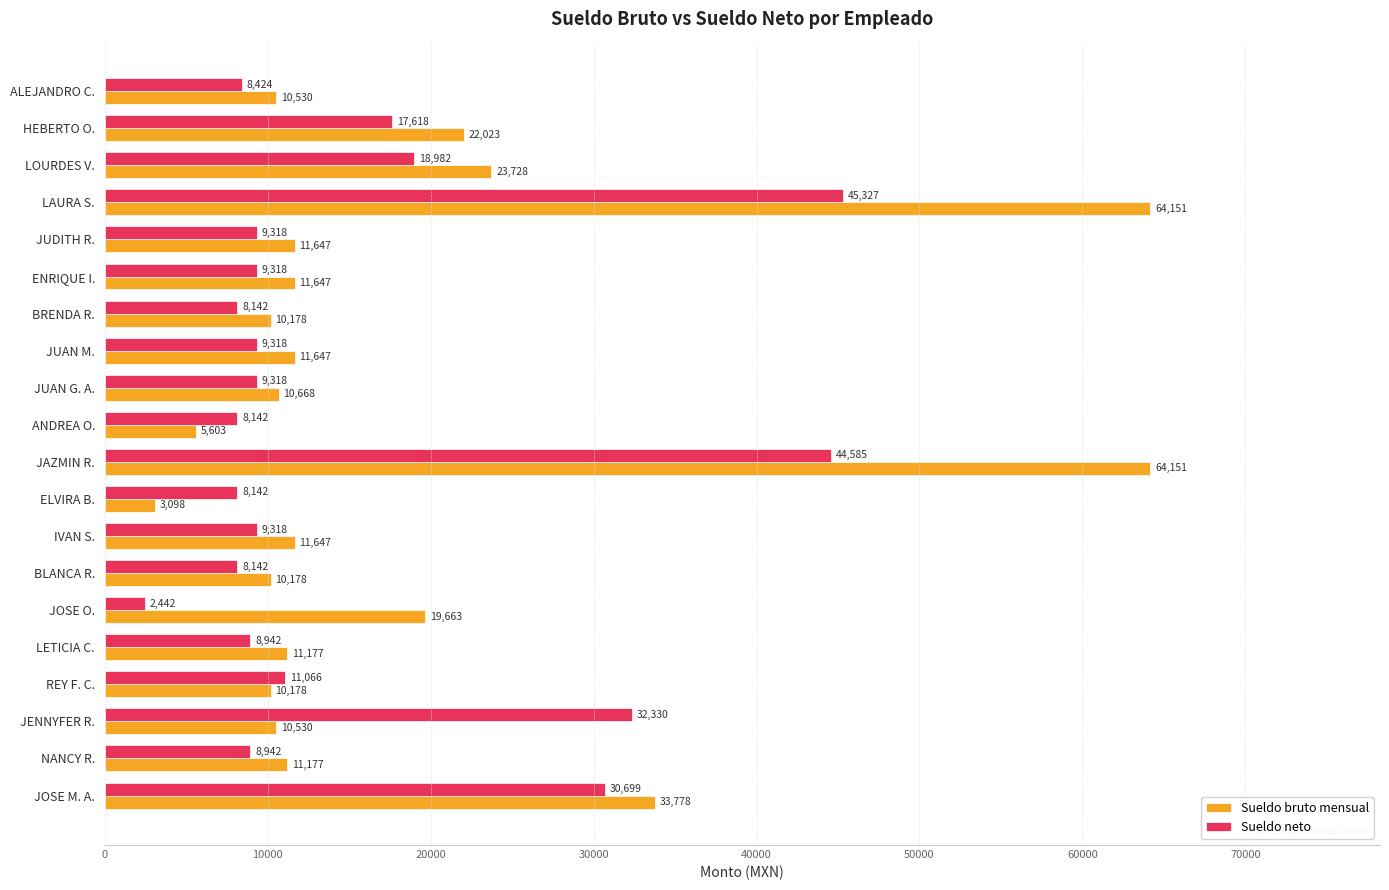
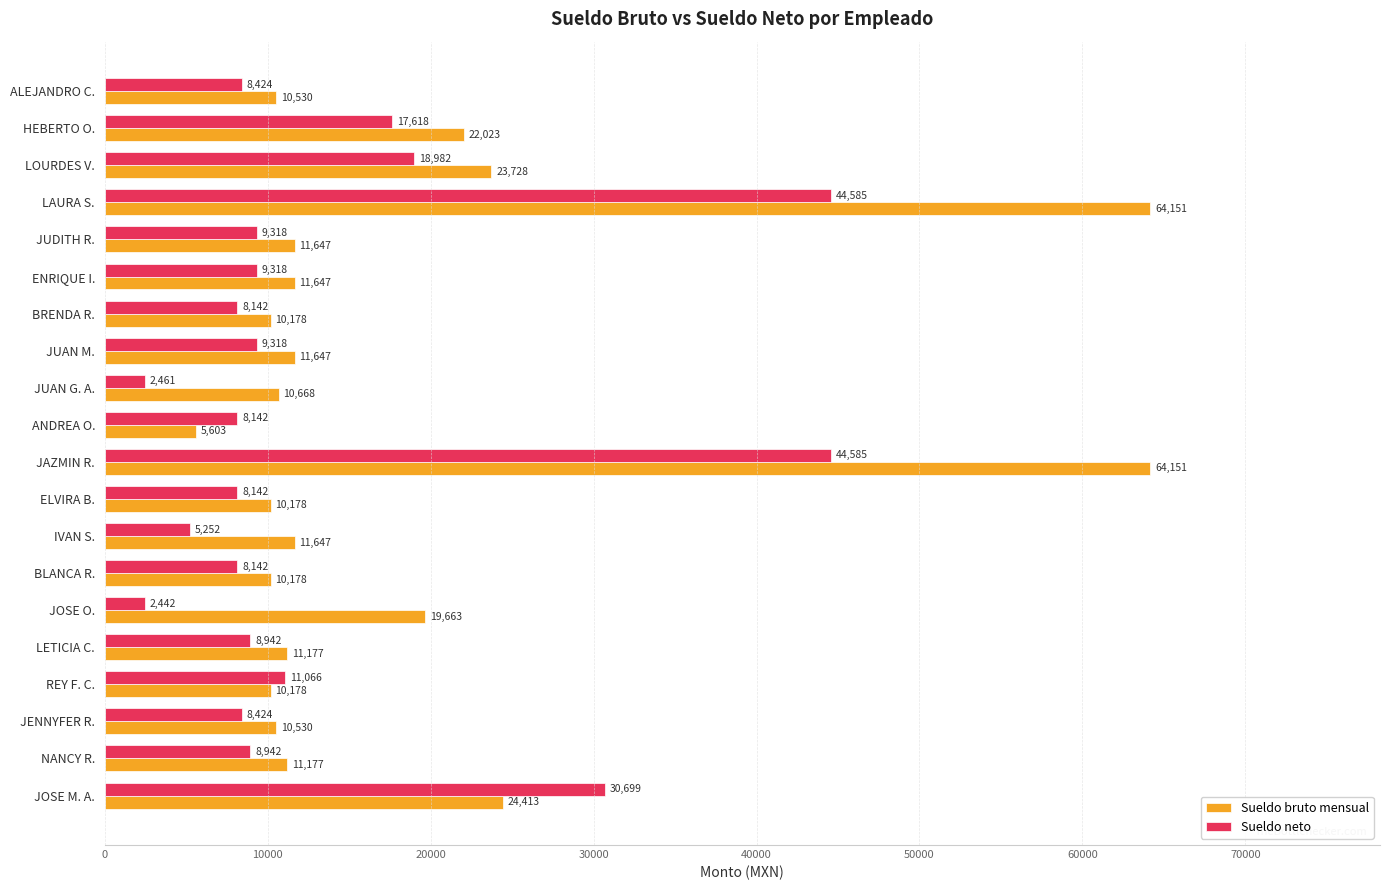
Sueldo neto, LAURA S.: 45,327 -> 44,585
Sueldo neto, JUAN G. A.: 9,318 -> 2,461
Sueldo bruto mensual, ELVIRA B.: 3,098 -> 10,178
Sueldo neto, IVAN S.: 9,318 -> 5,252
Sueldo neto, JENNYFER R.: 32,330 -> 8,424
Sueldo bruto mensual, JOSE M. A.: 33,778 -> 24,413
